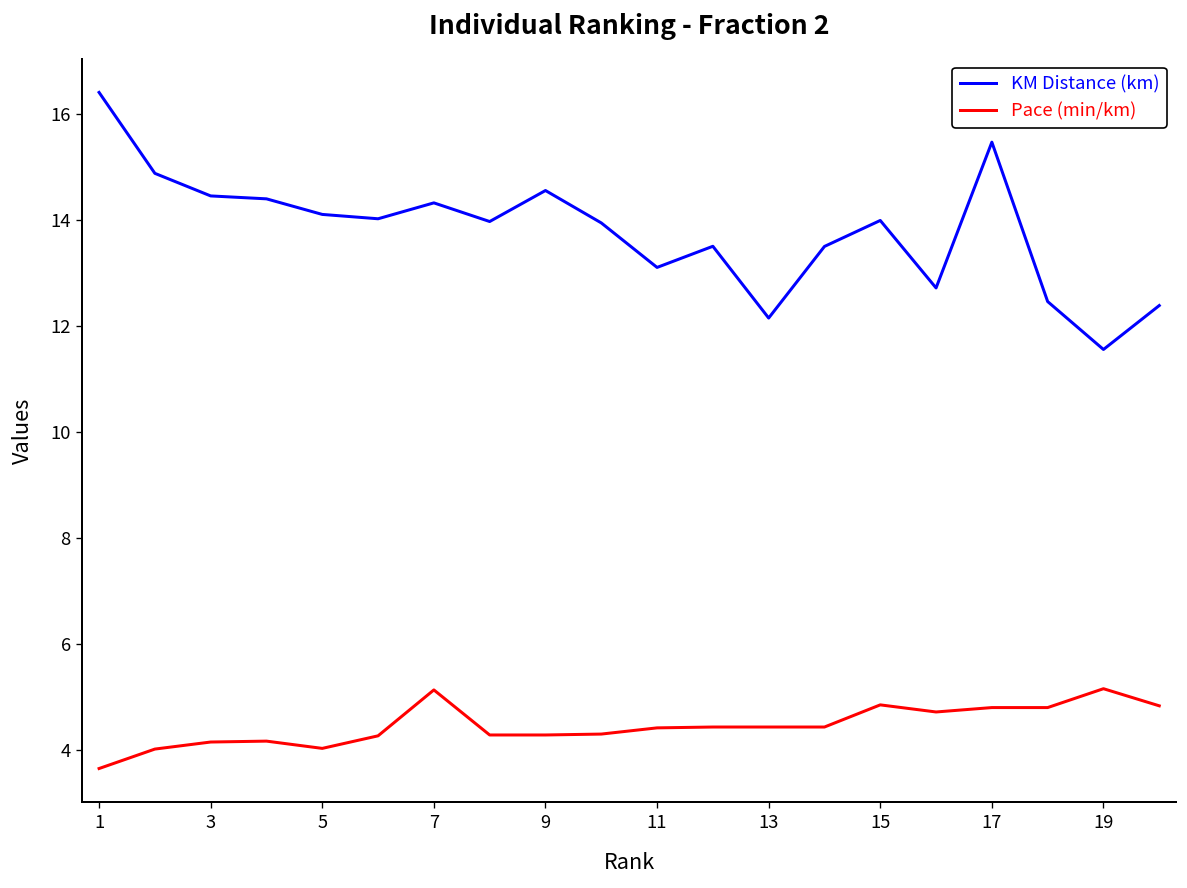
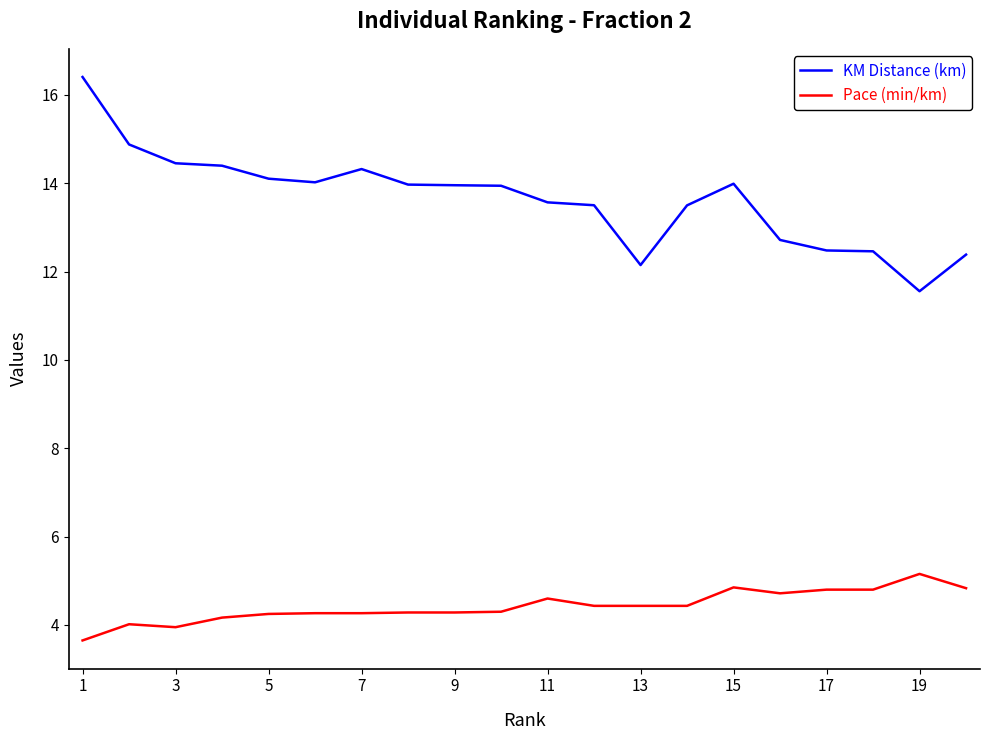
Pace (min/km), 3: 4.2 -> 4.0
Pace (min/km), 5: 4.0 -> 4.3
Pace (min/km), 7: 5.1 -> 4.3
KM Distance (km), 9: 14.6 -> 14.0
KM Distance (km), 11: 13.1 -> 13.6
Pace (min/km), 11: 4.4 -> 4.6
KM Distance (km), 17: 15.5 -> 12.5
